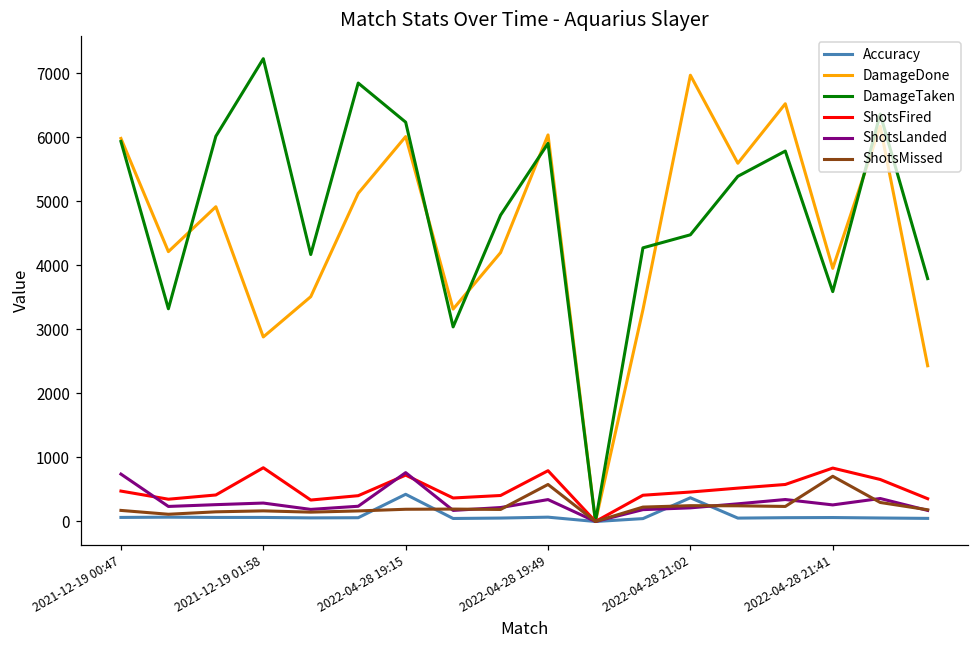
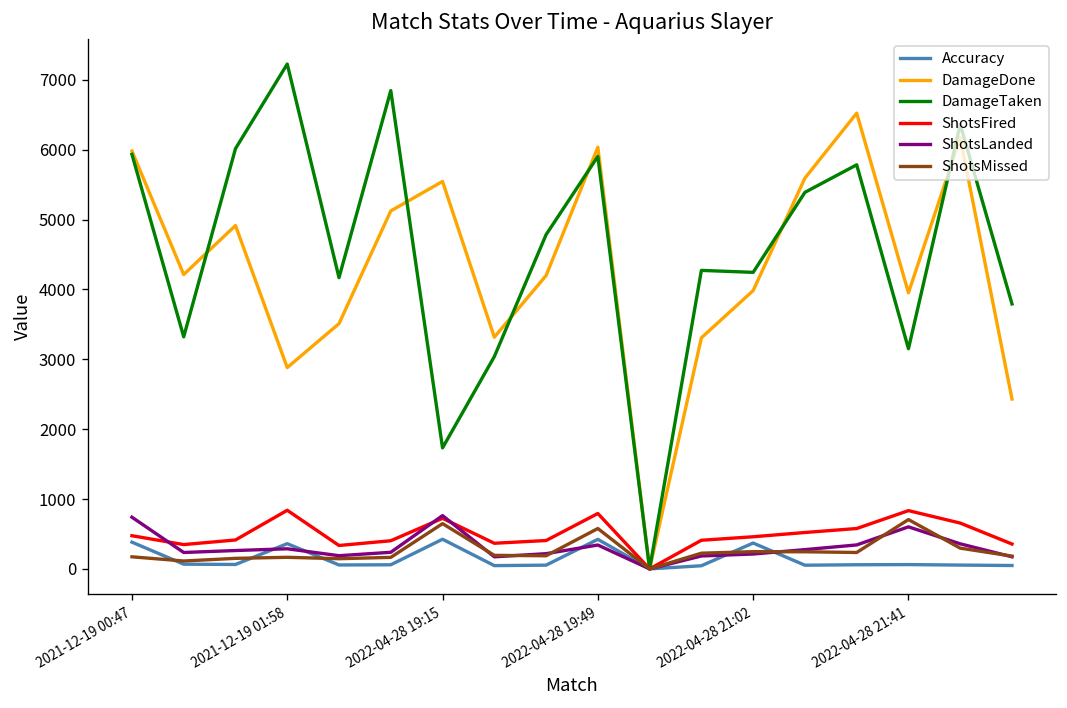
Accuracy, 2021-12-19 00:47: 100 -> 400
Accuracy, 2021-12-19 01:58: 100 -> 400
DamageDone, 2022-04-28 19:15: 6000 -> 5500
DamageTaken, 2022-04-28 19:15: 6200 -> 1700
ShotsMissed, 2022-04-28 19:15: 200 -> 600
Accuracy, 2022-04-28 19:49: 100 -> 400
DamageDone, 2022-04-28 21:02: 7000 -> 4000
DamageTaken, 2022-04-28 21:02: 4500 -> 4200
DamageTaken, 2022-04-28 21:41: 3600 -> 3200
ShotsLanded, 2022-04-28 21:41: 300 -> 600
